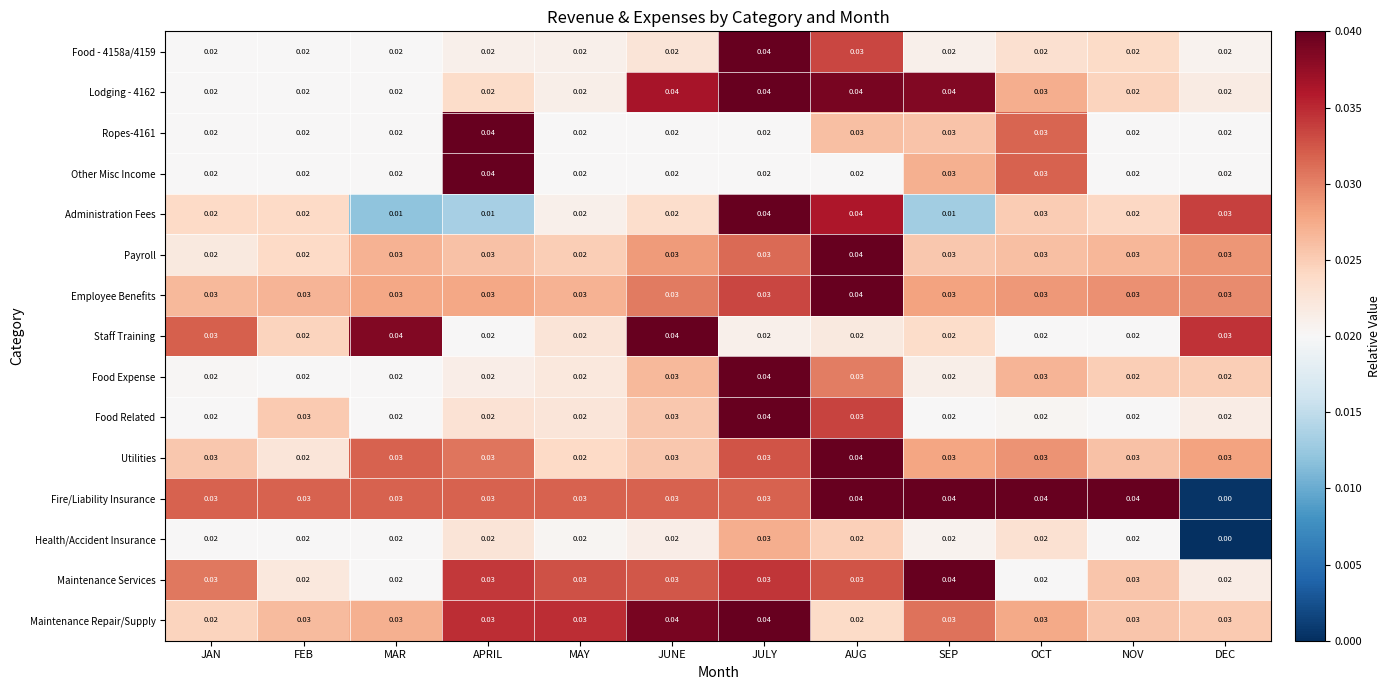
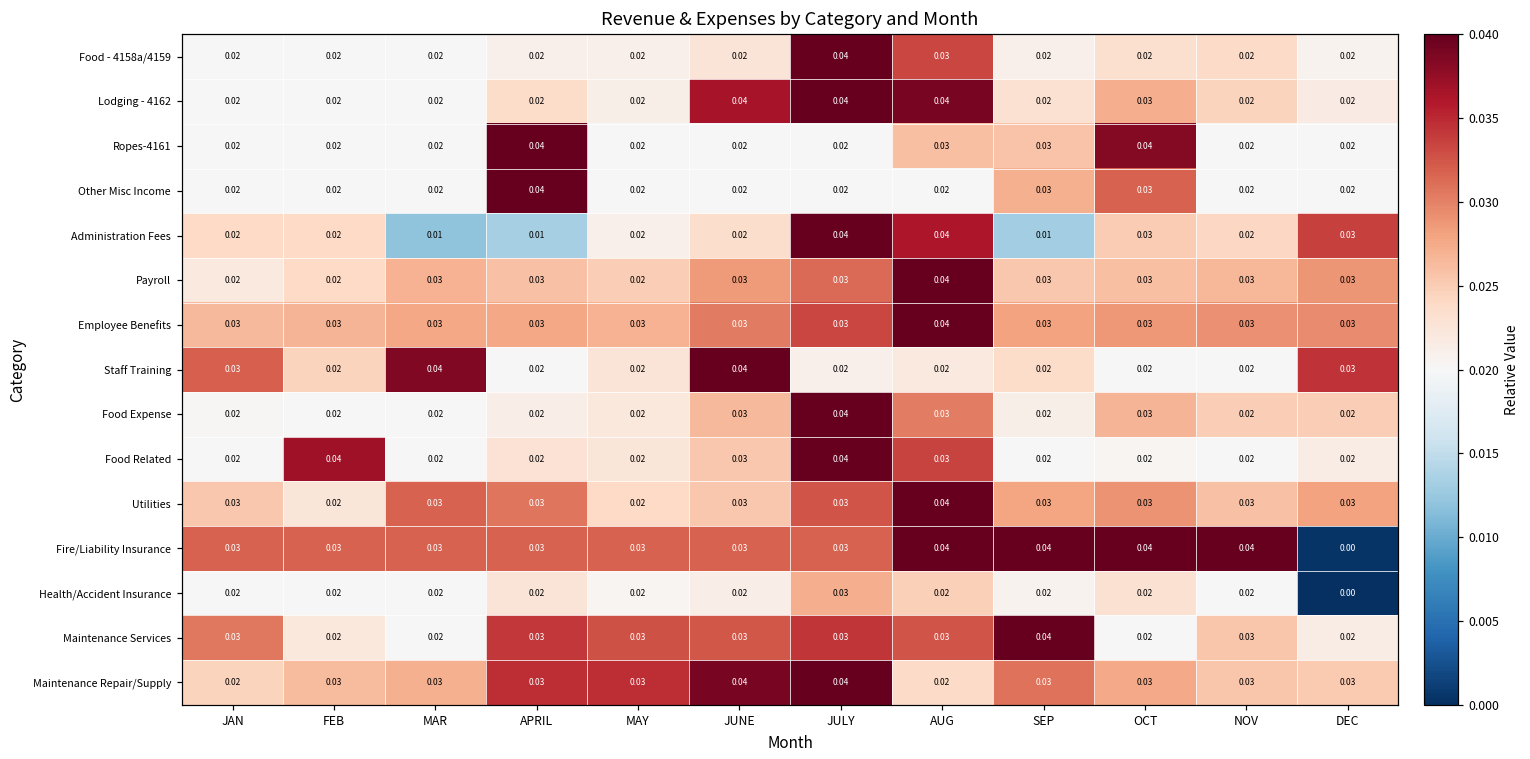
Lodging - 4162, SEP: 0.04 -> 0.02
Ropes-4161, OCT: 0.03 -> 0.04
Food Related, FEB: 0.03 -> 0.04
